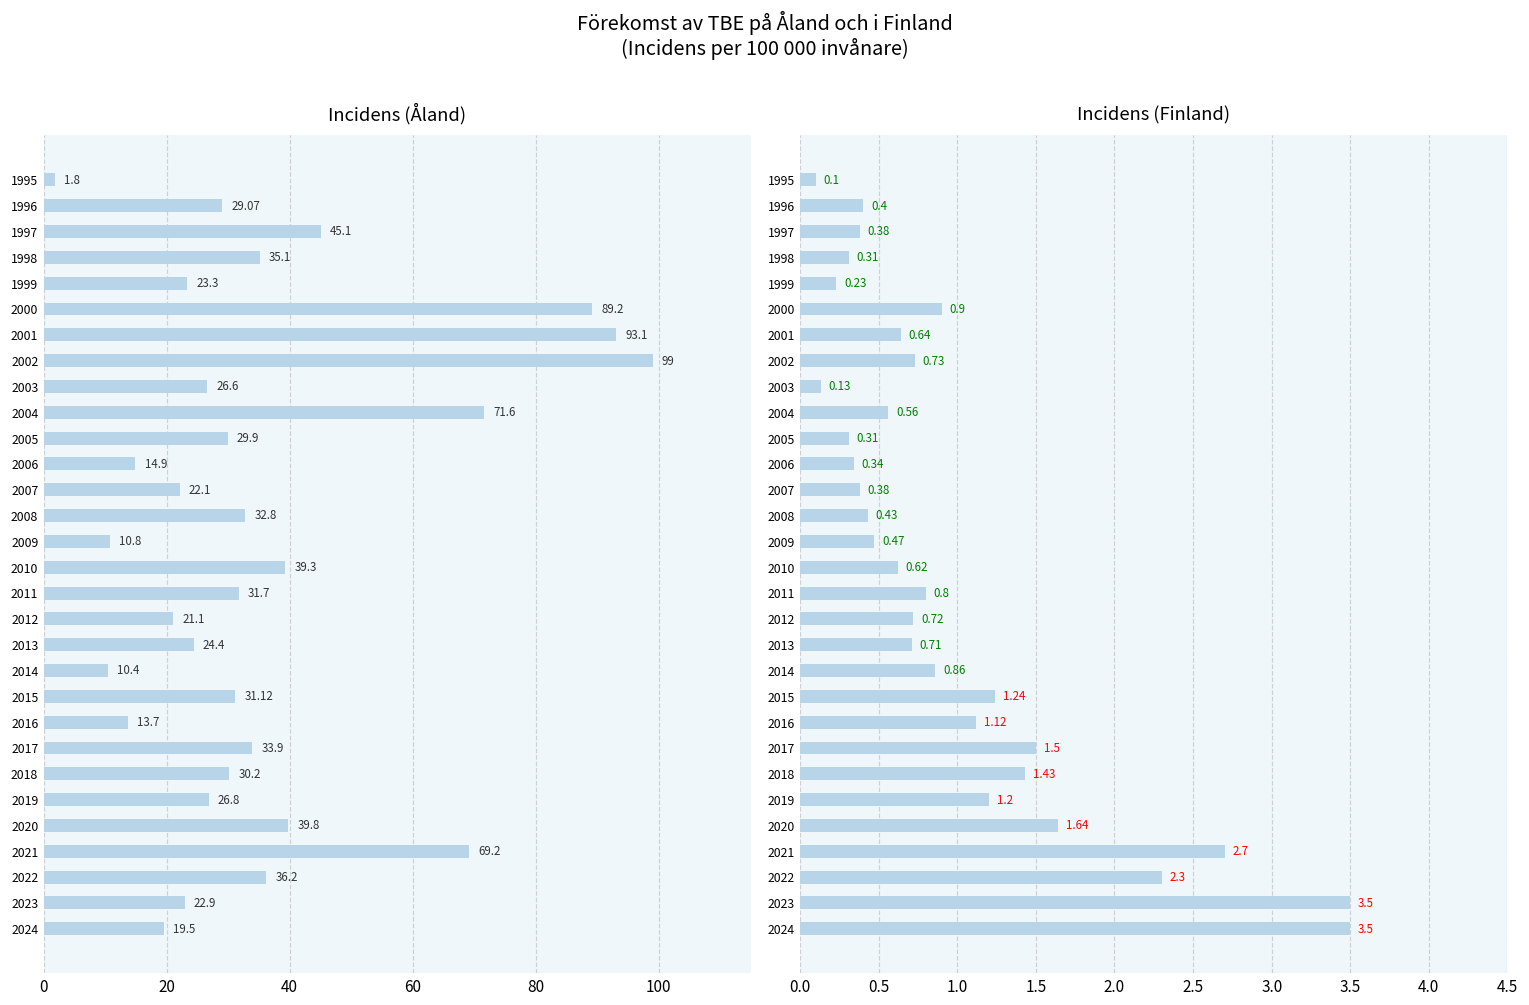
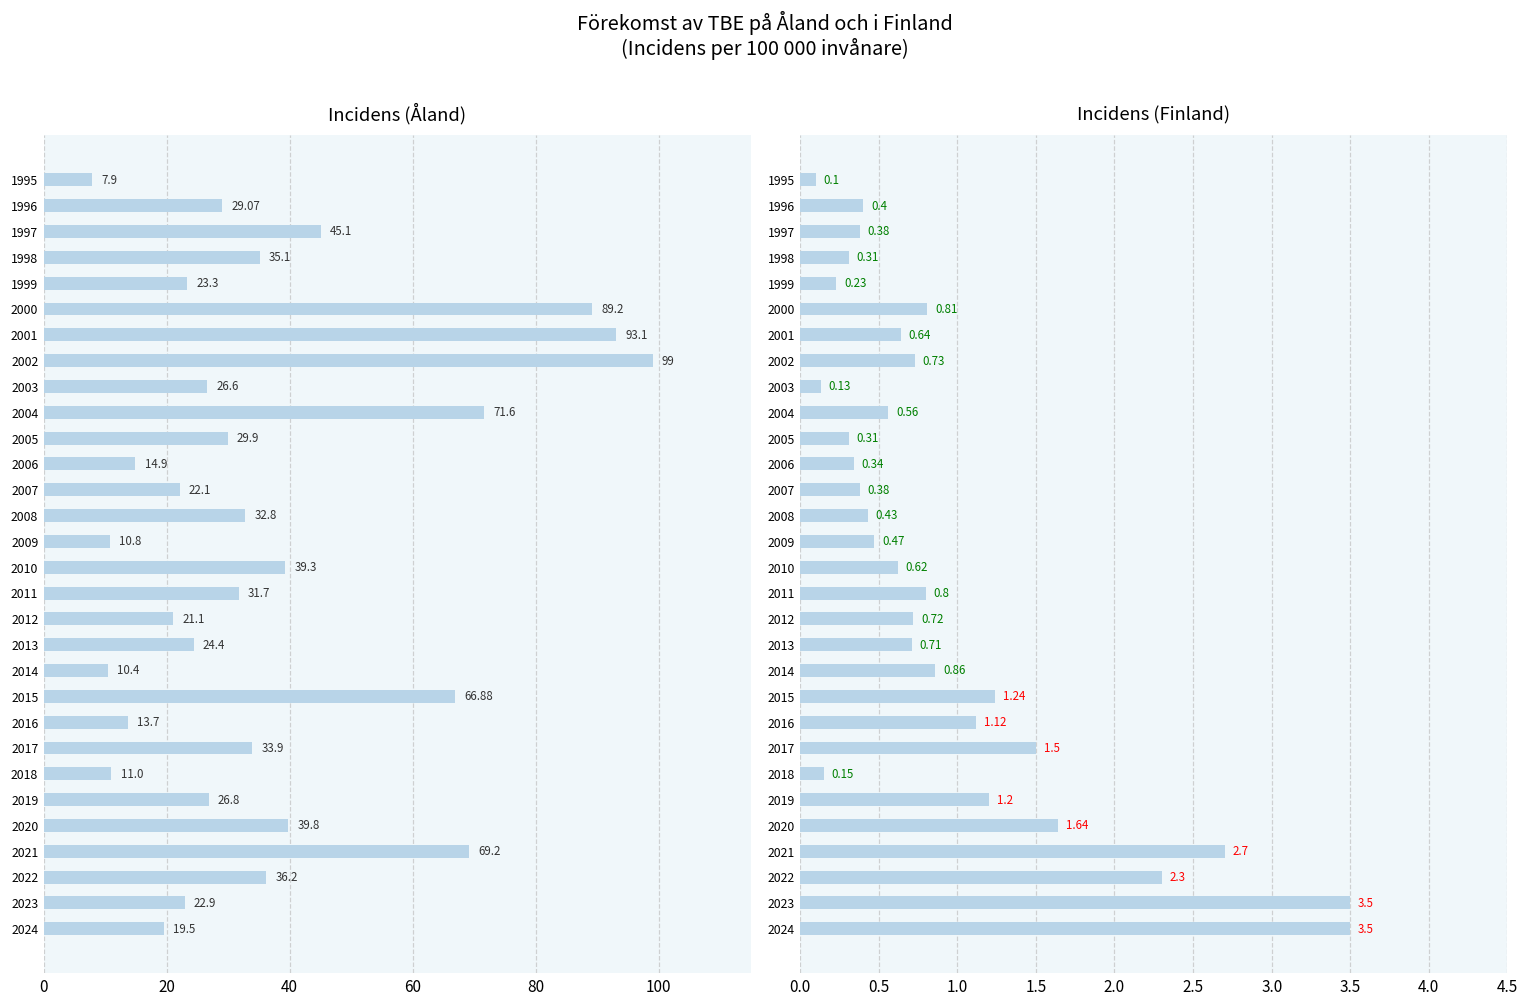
Incidens (Åland), 1995: 1.8 -> 7.9
Incidens (Åland), 2015: 31.12 -> 66.88
Incidens (Åland), 2018: 30.2 -> 11.0
Incidens (Finland), 2000: 0.9 -> 0.81
Incidens (Finland), 2018: 1.43 -> 0.15
